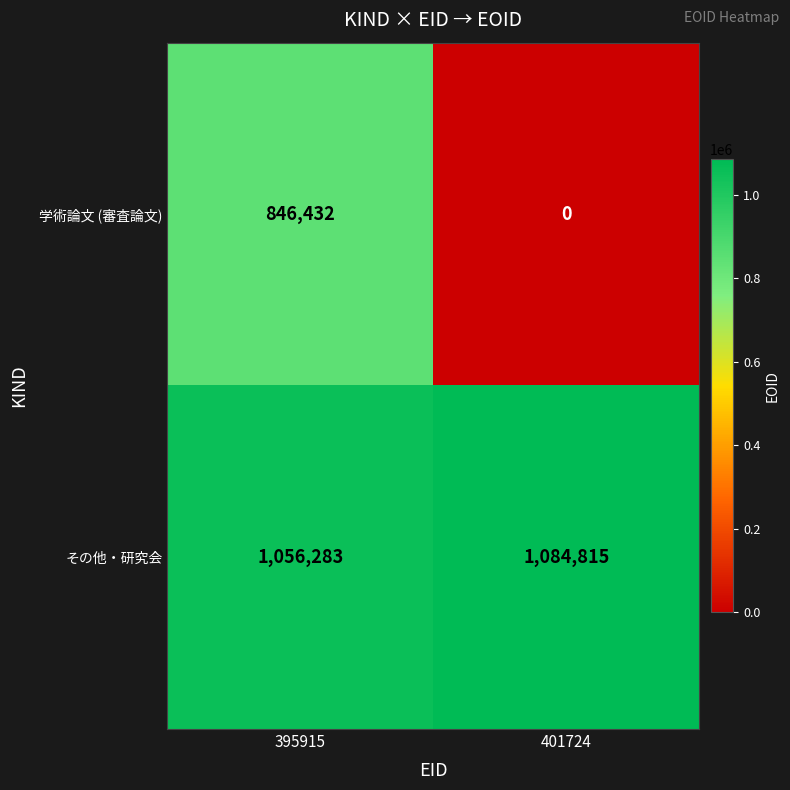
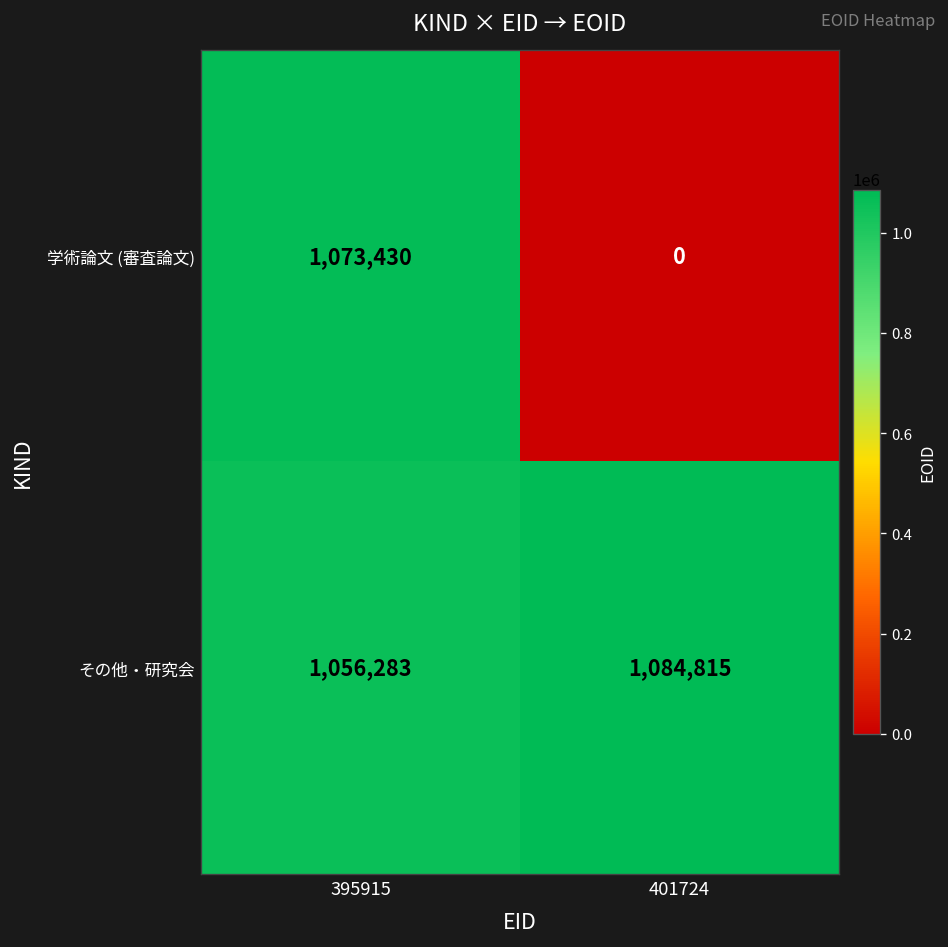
学術論文 (審査論文), 395915: 846,432 -> 1,073,430
